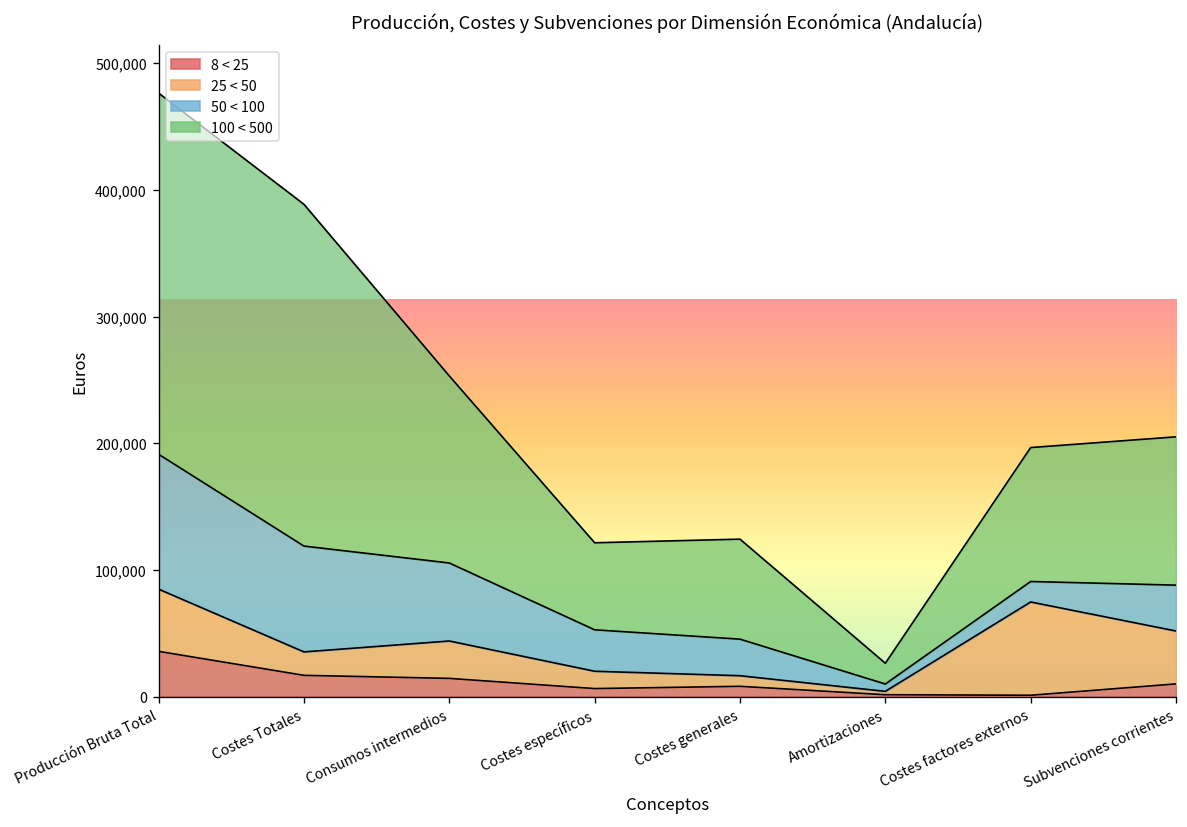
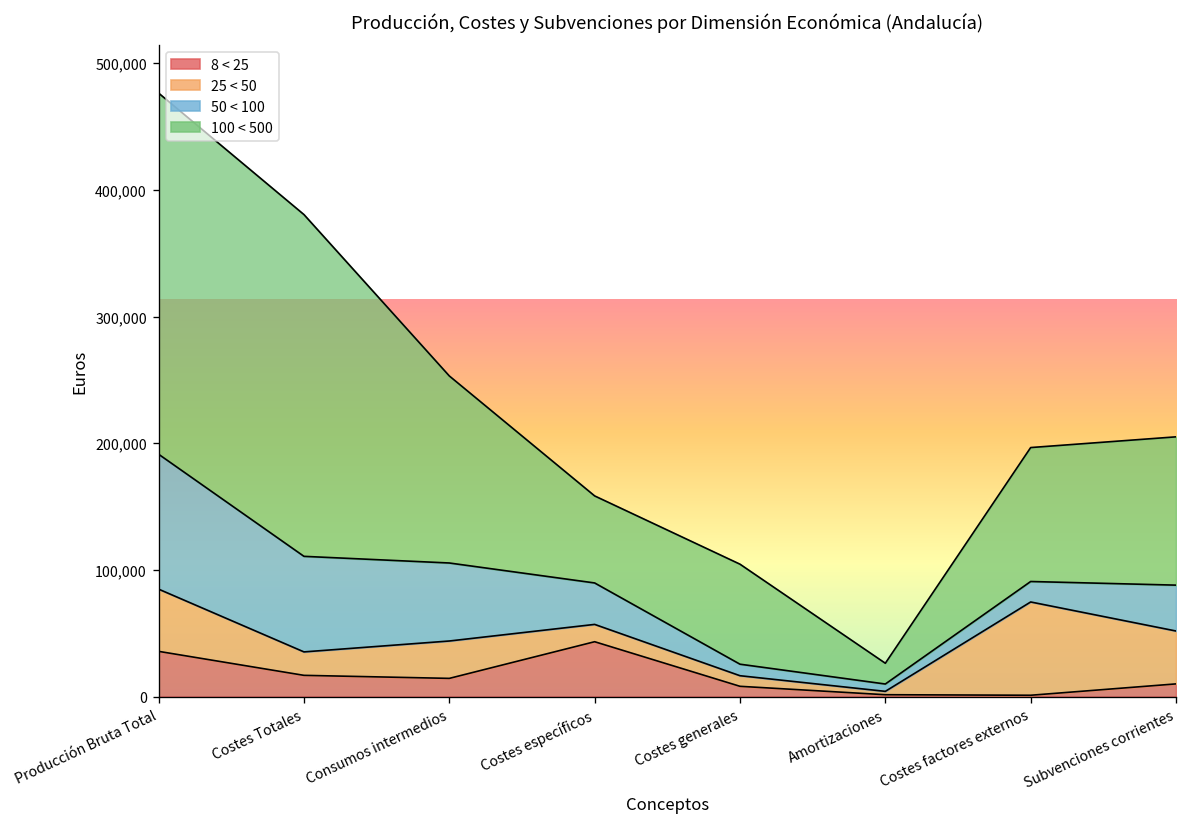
50 < 100, Costes Totales: 84,000 -> 75,000
8 < 25, Costes específicos: 6,000 -> 43,000
50 < 100, Costes generales: 29,000 -> 9,000
